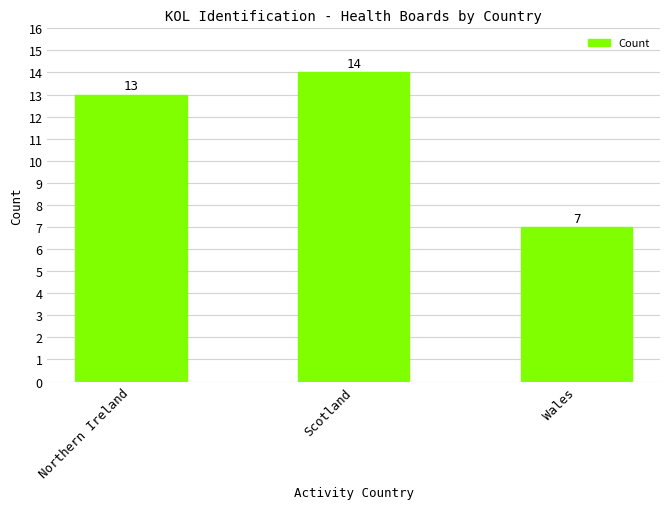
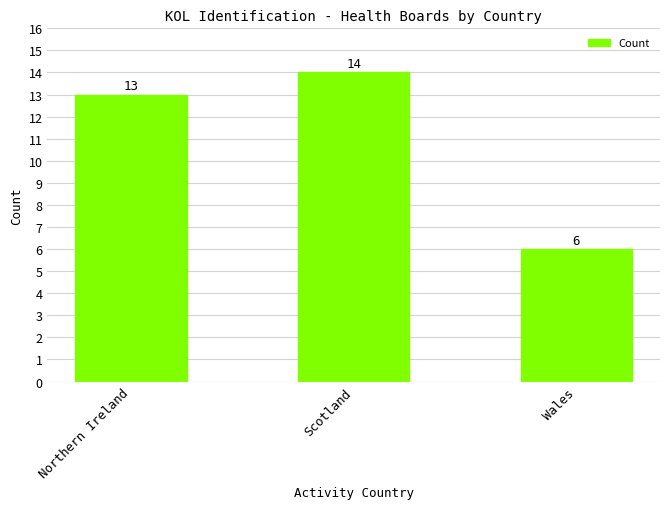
Wales: 7 -> 6
